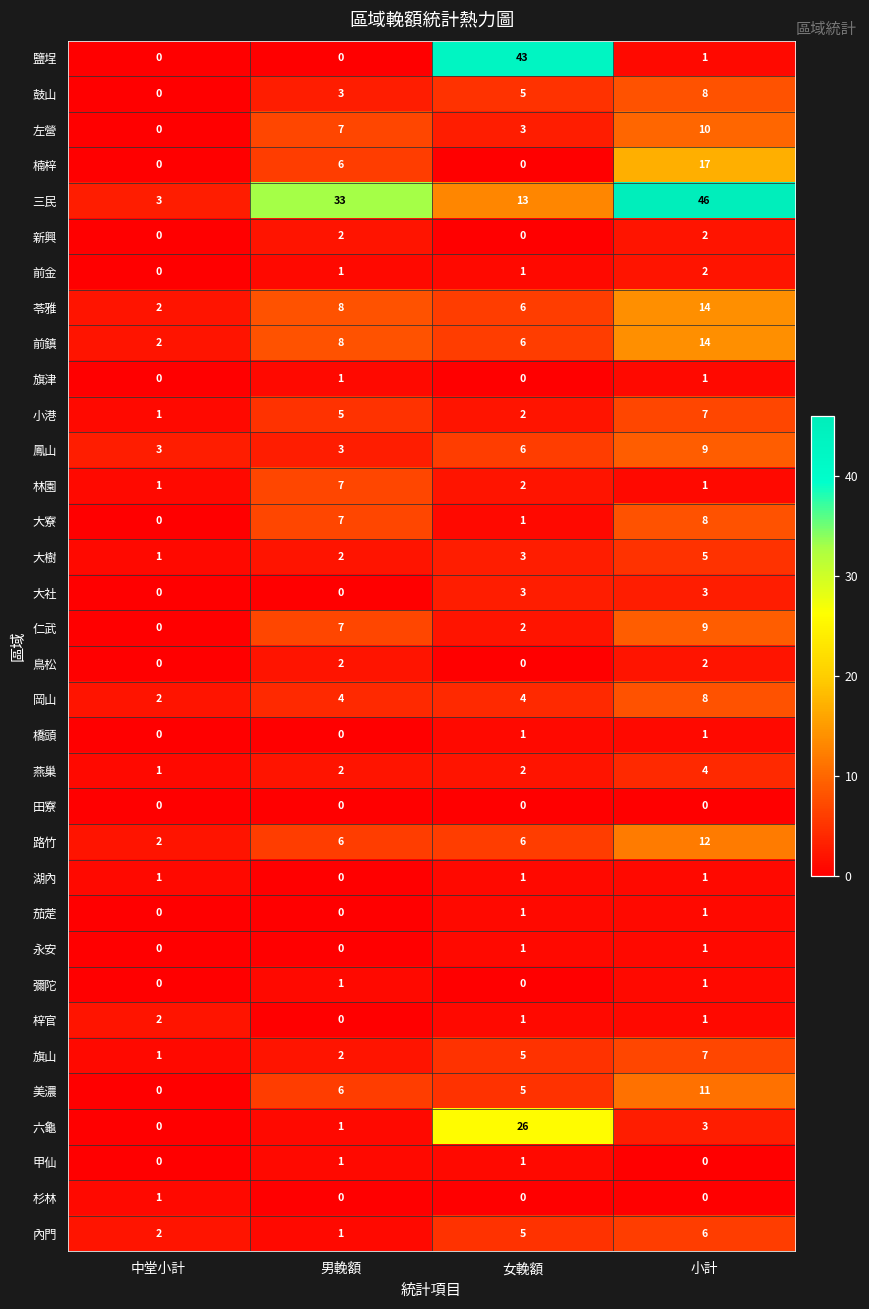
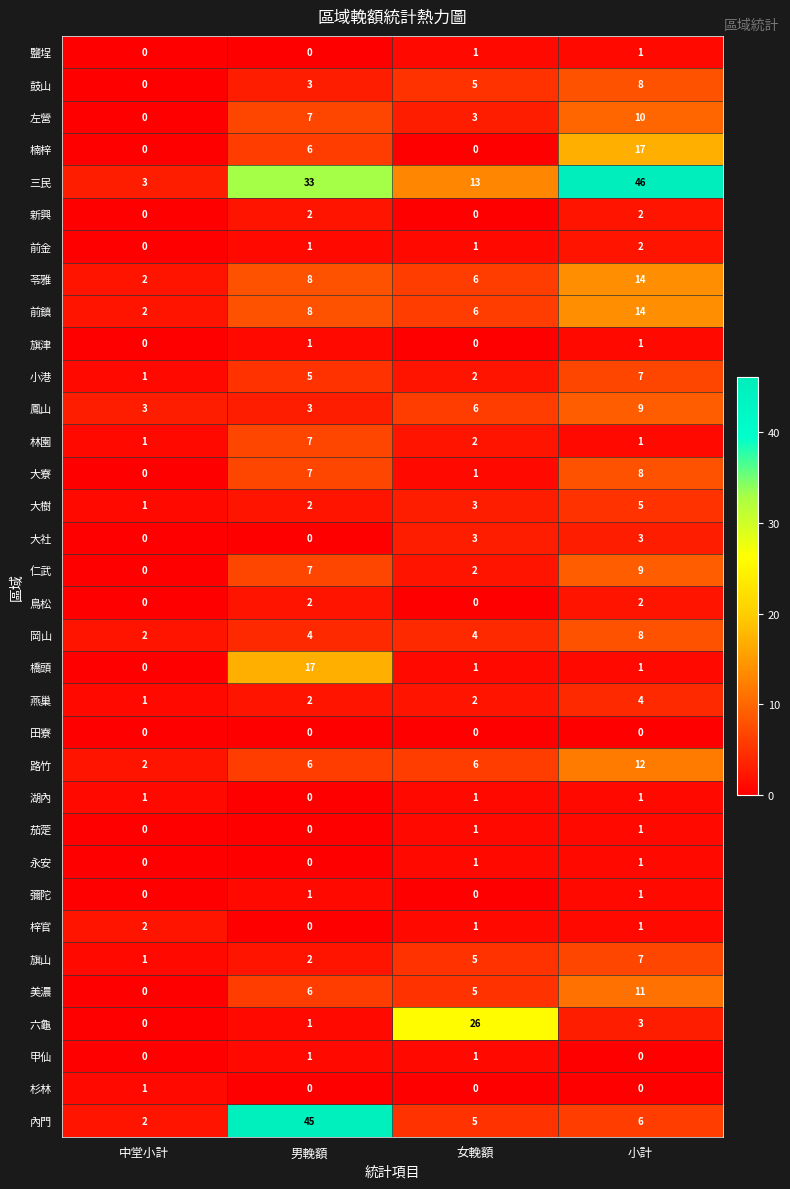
鹽埕, 女輓額: 43 -> 1
橋頭, 男輓額: 0 -> 17
內門, 男輓額: 1 -> 45
